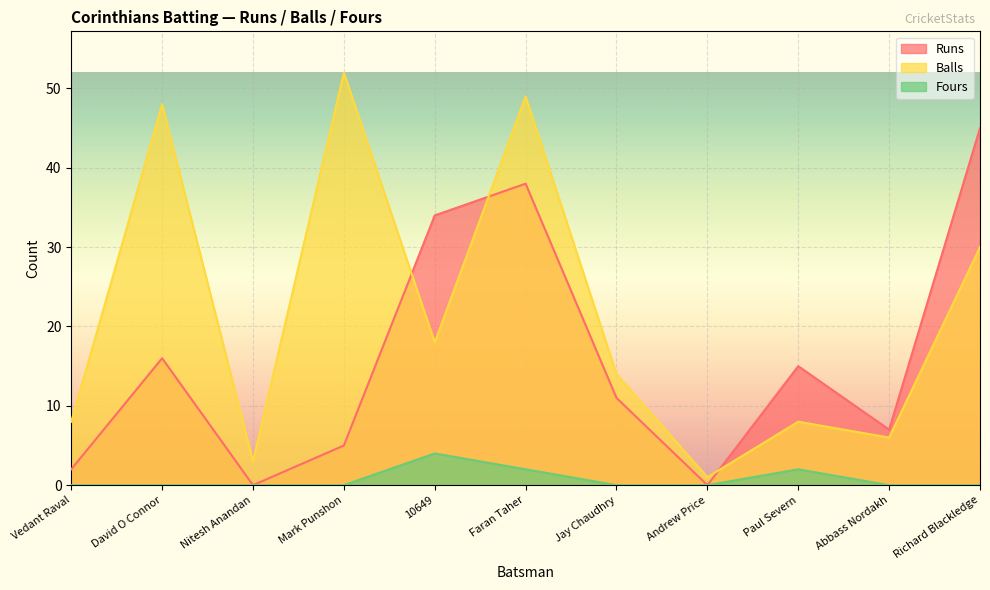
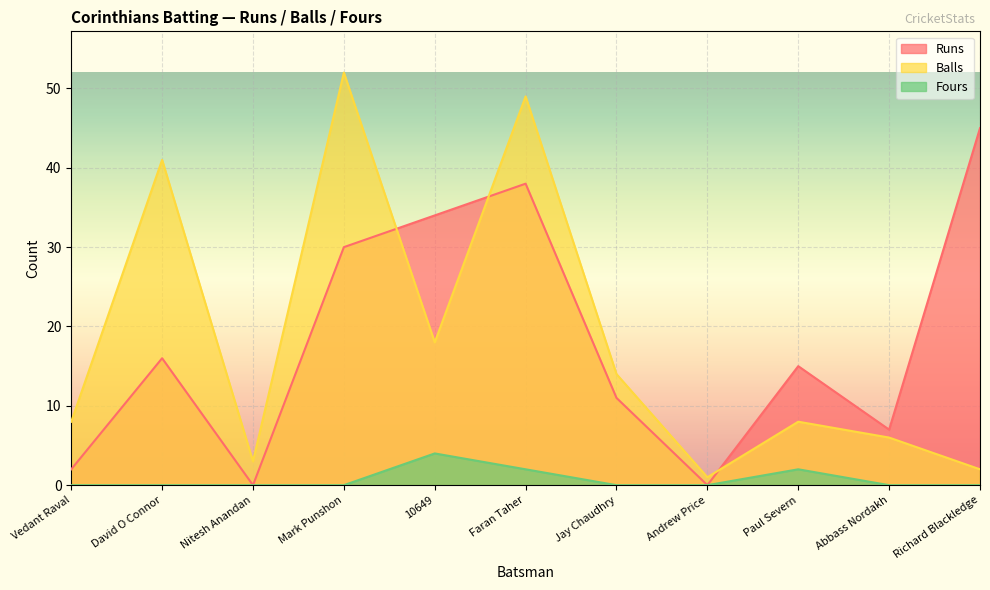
Balls, David O Connor: 48 -> 41
Runs, Mark Punshon: 5 -> 30
Balls, Richard Blackledge: 30 -> 2
